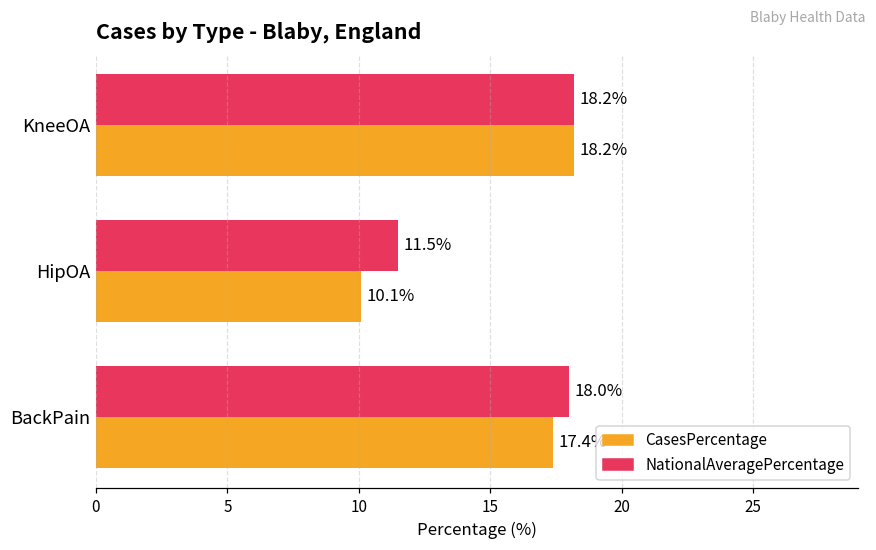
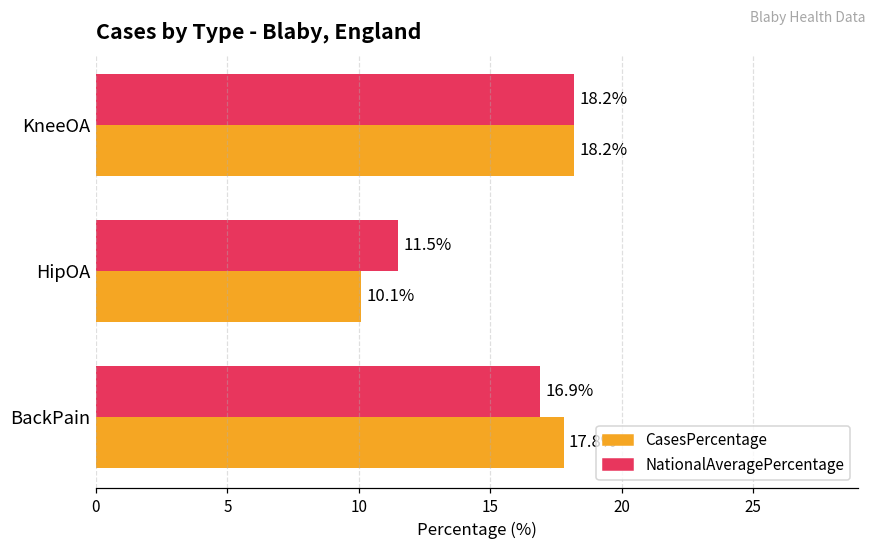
NationalAveragePercentage, BackPain: 18.0% -> 16.9%
CasesPercentage, BackPain: 17.4 -> 17.8
